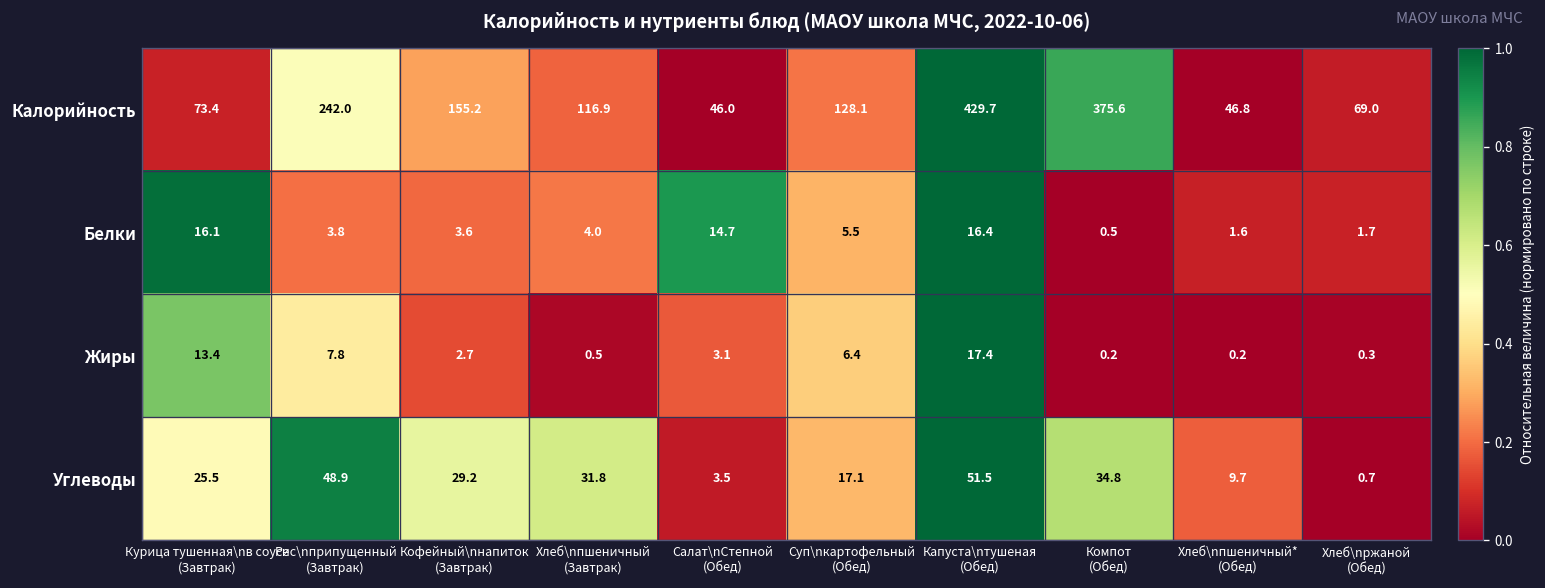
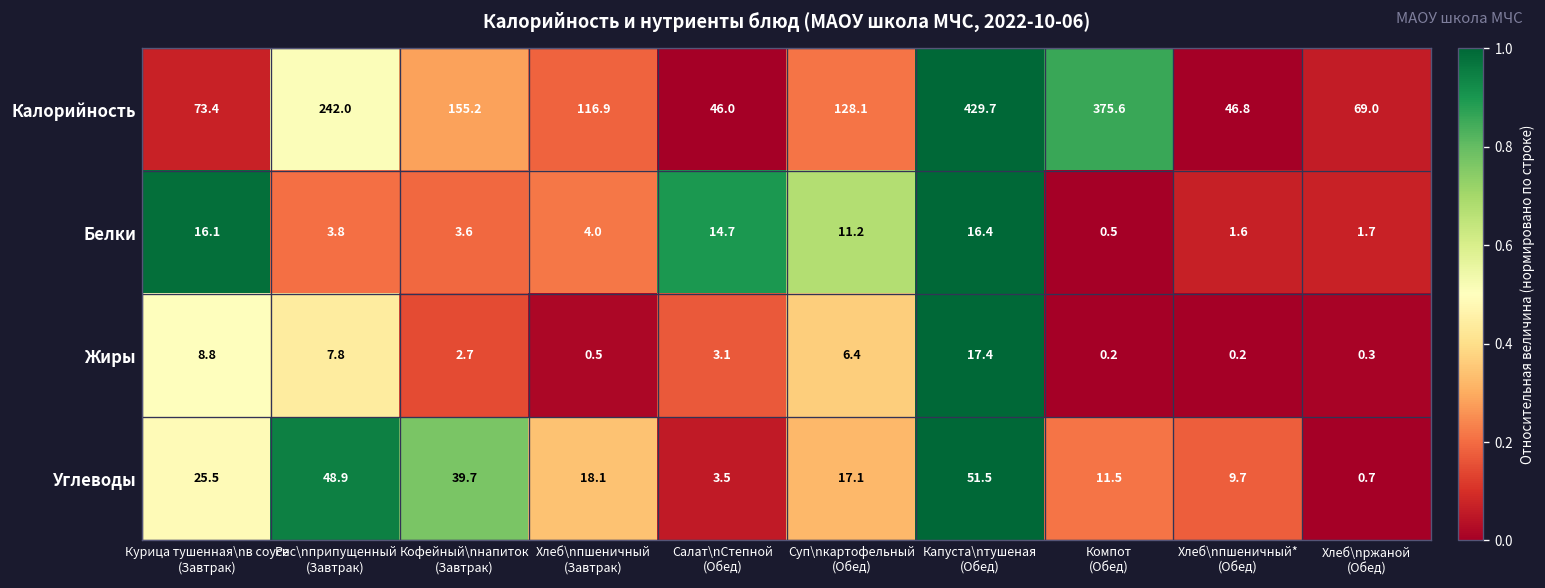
Белки, Суп\nкартофельный (Обед): 5.5 -> 11.2
Жиры, Курица тушенная\nв соусе (Завтрак): 13.4 -> 8.8
Углеводы, Кофейный\nнапиток (Завтрак): 29.2 -> 39.7
Углеводы, Хлеб\nпшеничный (Завтрак): 31.8 -> 18.1
Углеводы, Компот (Обед): 34.8 -> 11.5
